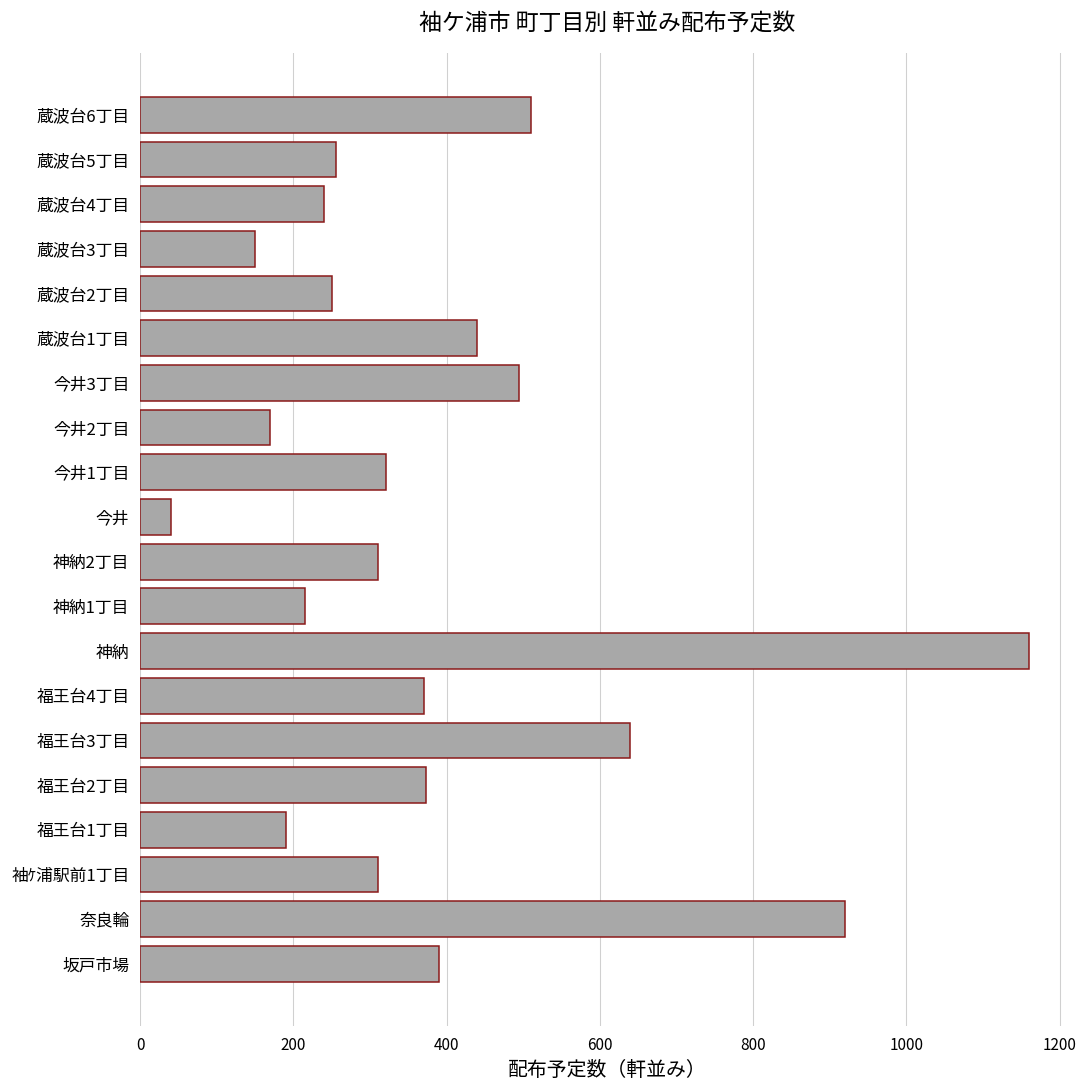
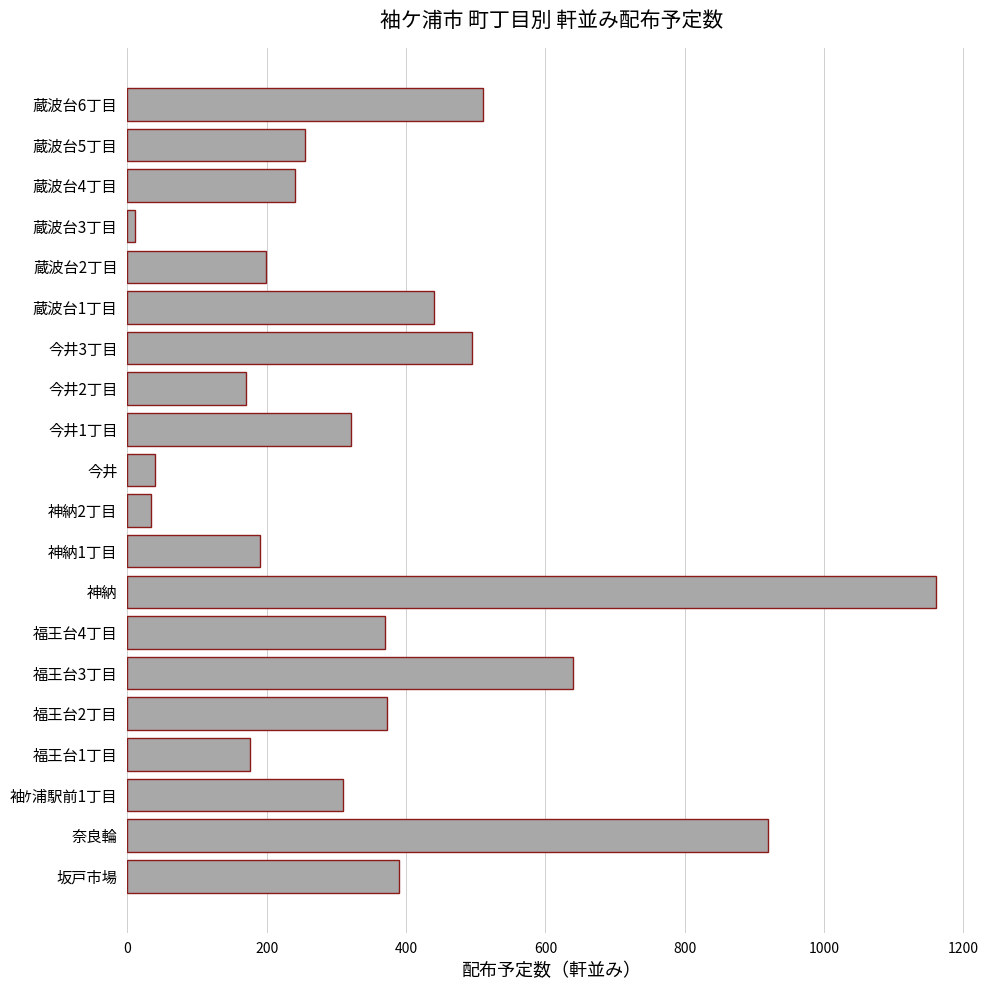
蔵波台3丁目: 150 -> 10
蔵波台2丁目: 250 -> 200
神納2丁目: 310 -> 30
神納1丁目: 220 -> 190
福王台1丁目: 190 -> 180
